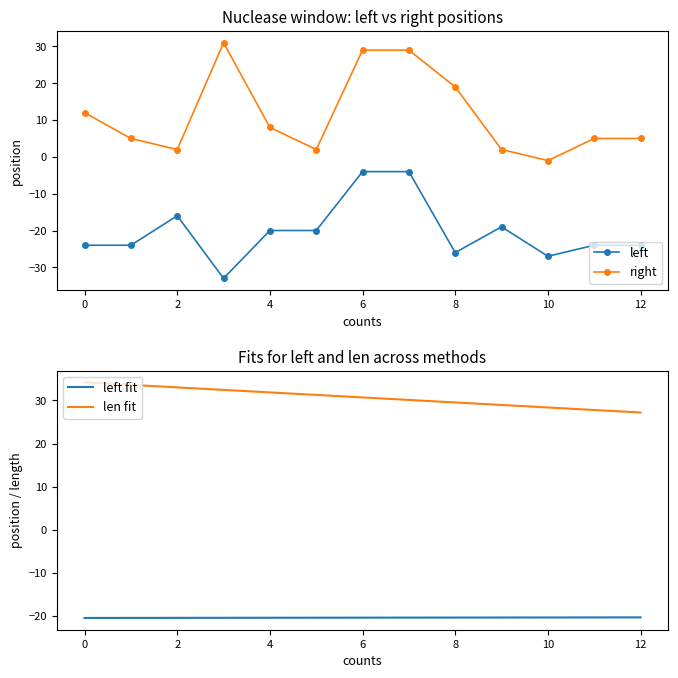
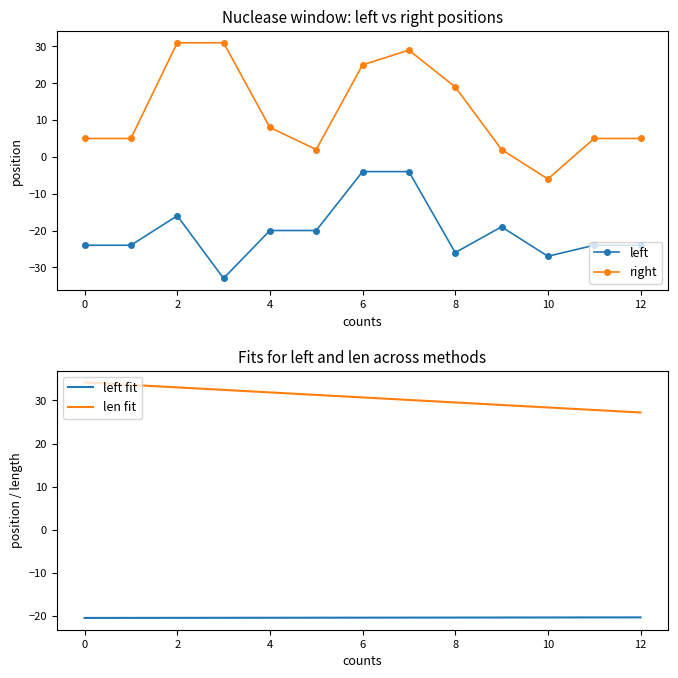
Nuclease window: left vs right positions, right, 0: 12 -> 5
Nuclease window: left vs right positions, right, 2: 2 -> 31
Nuclease window: left vs right positions, right, 6: 29 -> 25
Nuclease window: left vs right positions, right, 10: -1 -> -6
